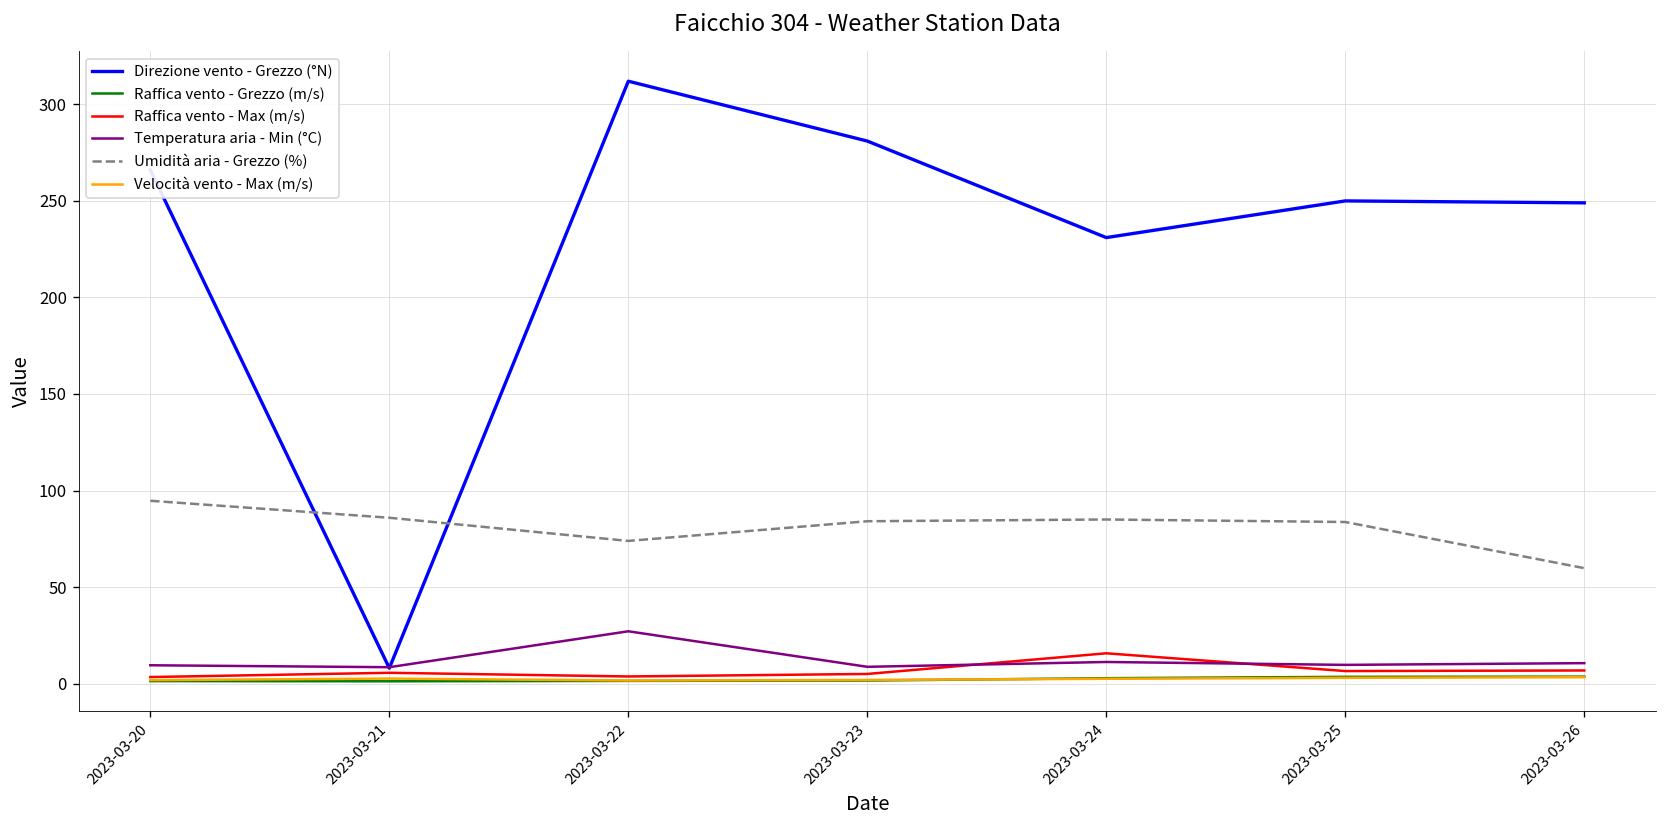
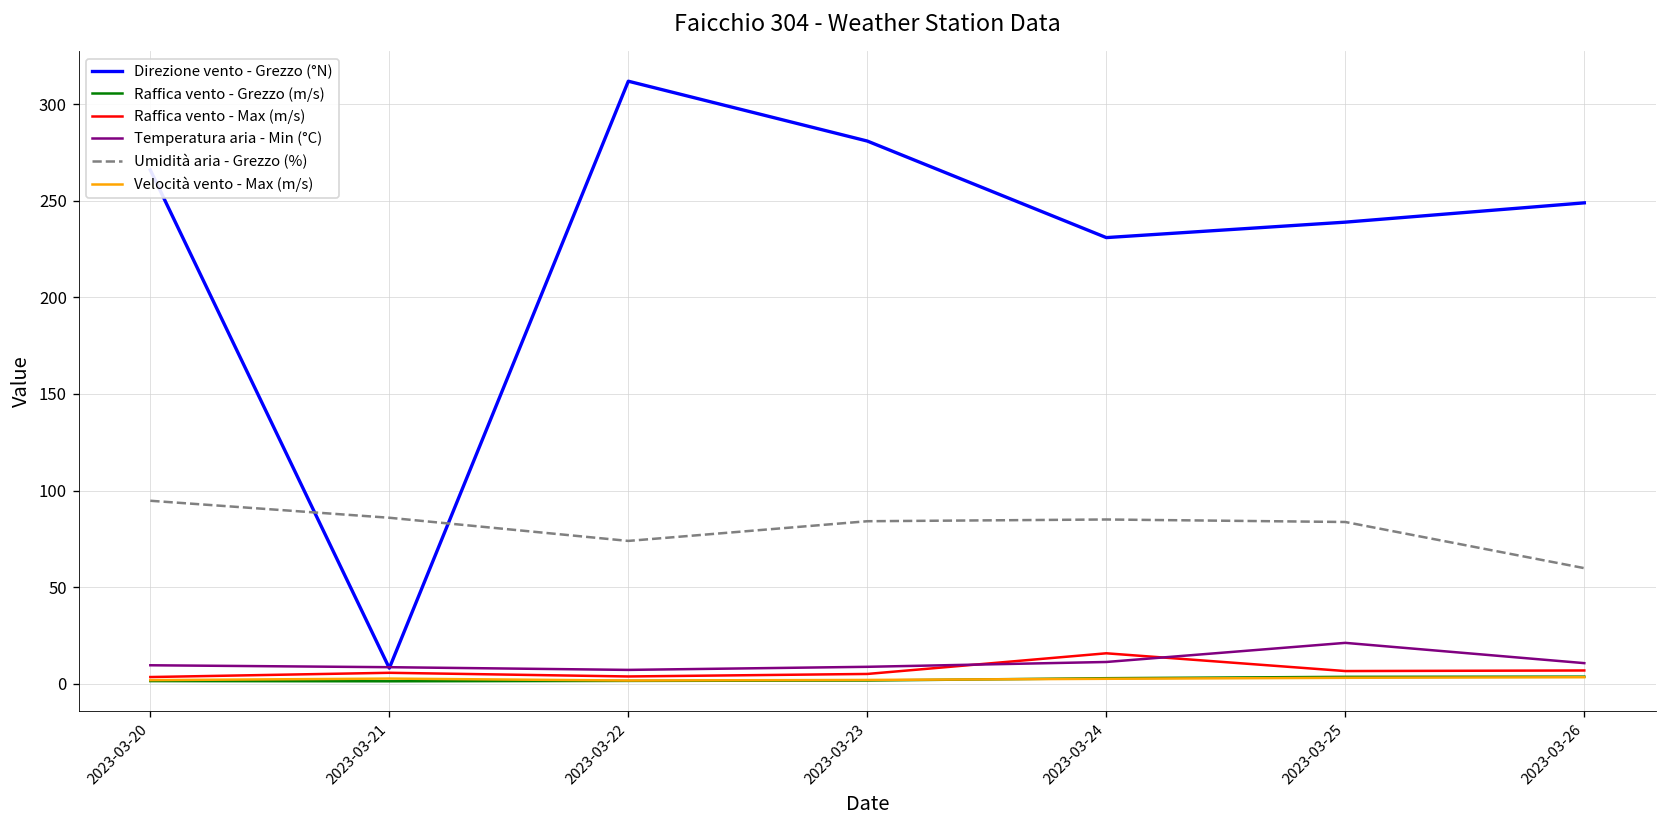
Temperatura aria - Min (°C), 2023-03-22: 27 -> 7
Direzione vento - Grezzo (°N), 2023-03-25: 250 -> 239
Temperatura aria - Min (°C), 2023-03-25: 10 -> 21
